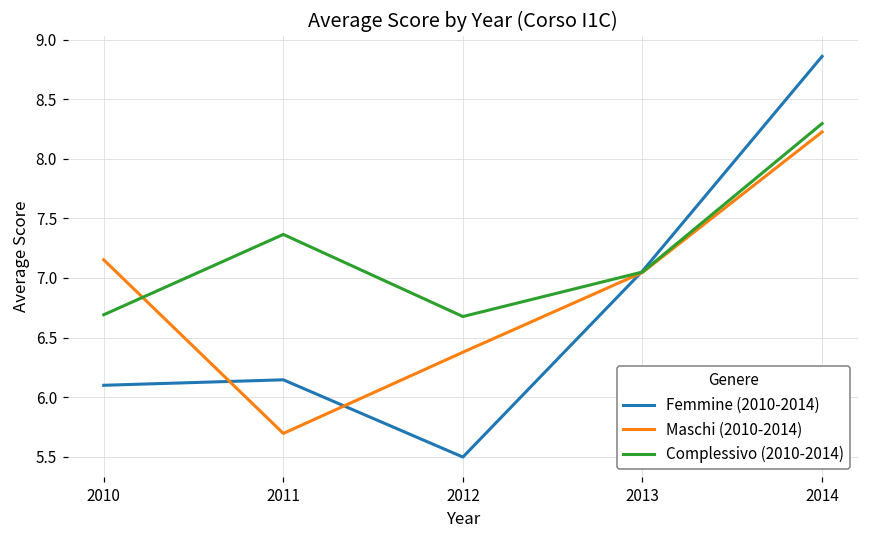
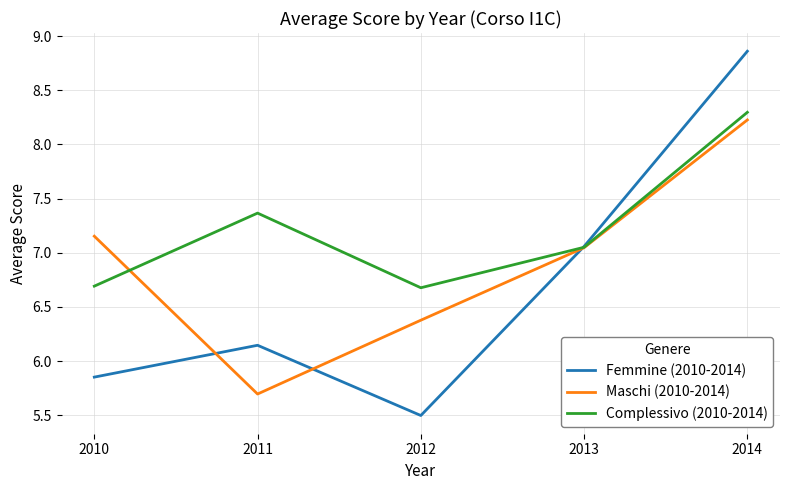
Femmine (2010-2014), 2010: 6.10 -> 5.85
